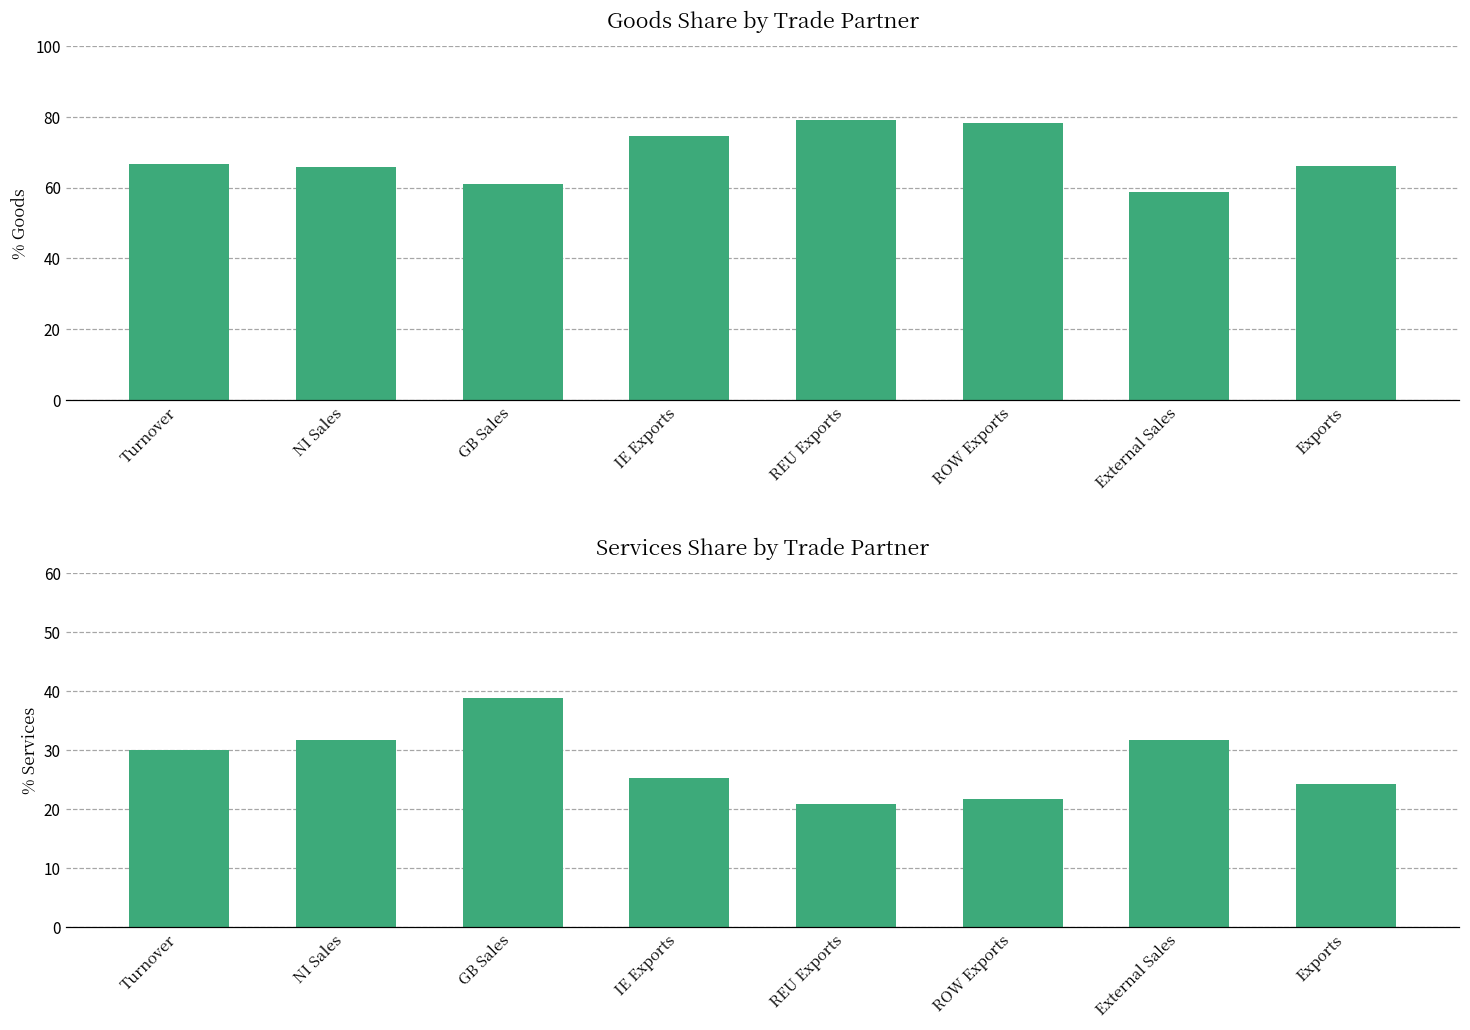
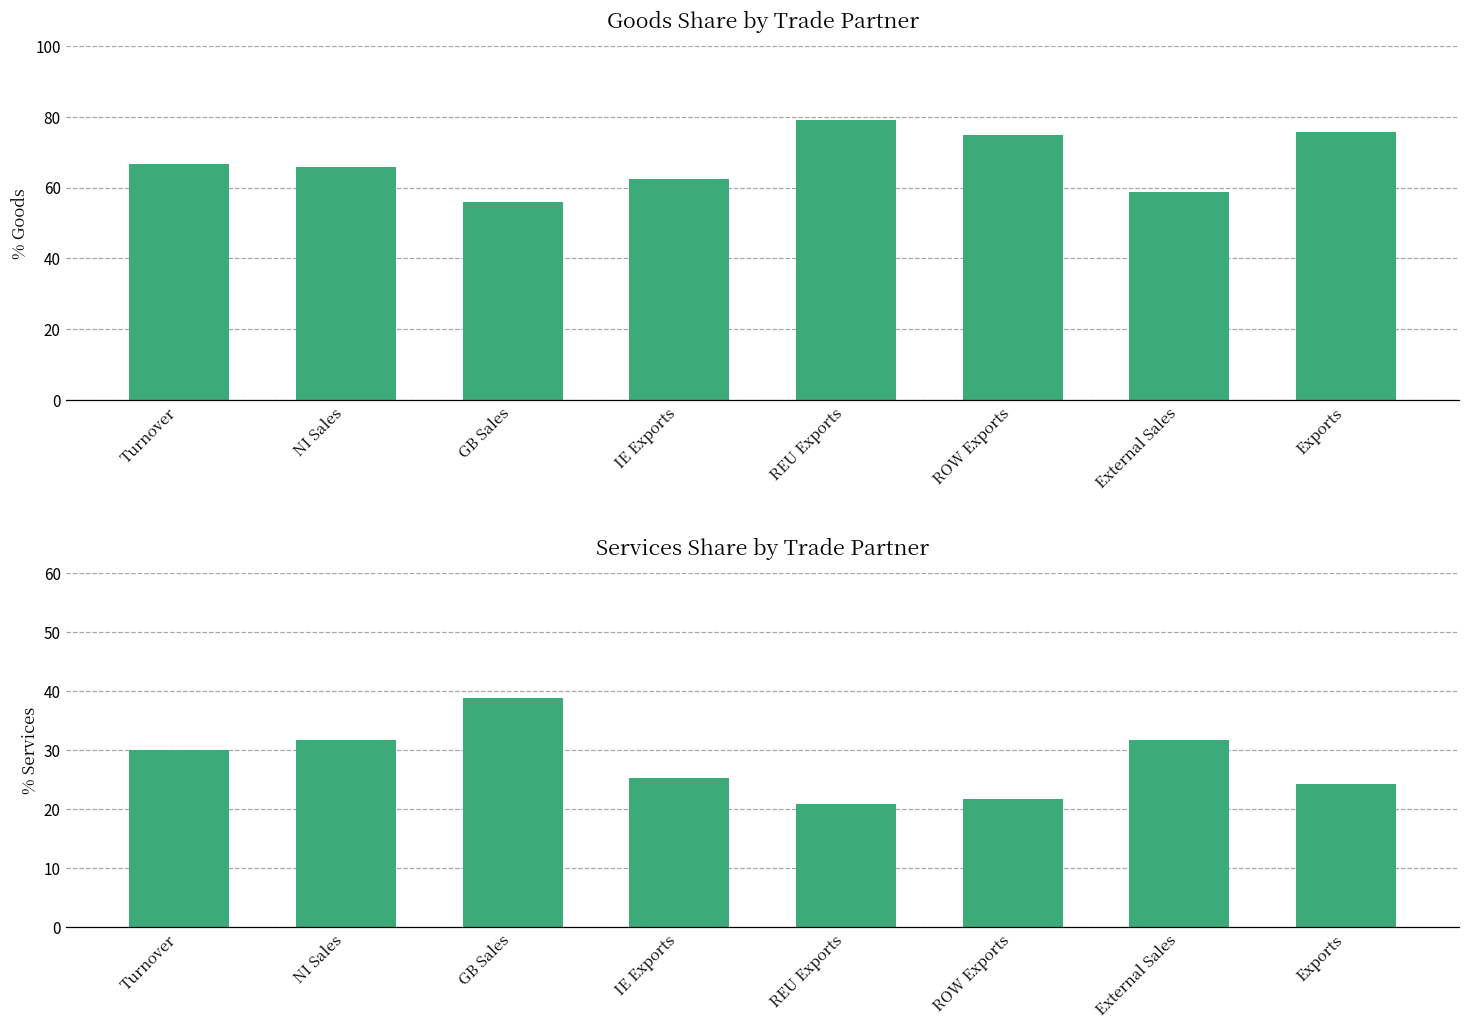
Goods Share by Trade Partner, GB Sales: 61 -> 56
Goods Share by Trade Partner, IE Exports: 75 -> 62
Goods Share by Trade Partner, ROW Exports: 78 -> 75
Goods Share by Trade Partner, Exports: 66 -> 76
